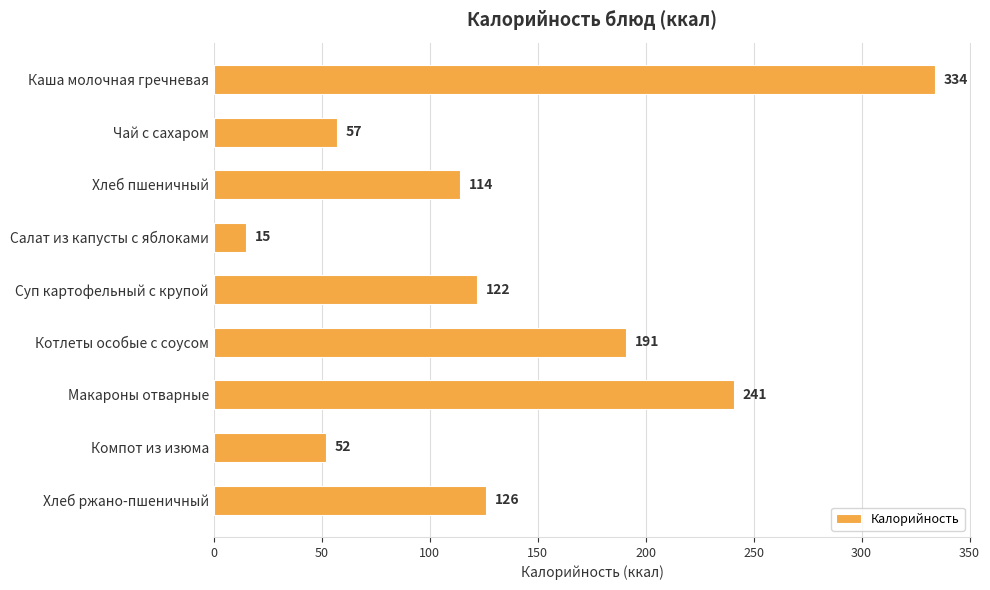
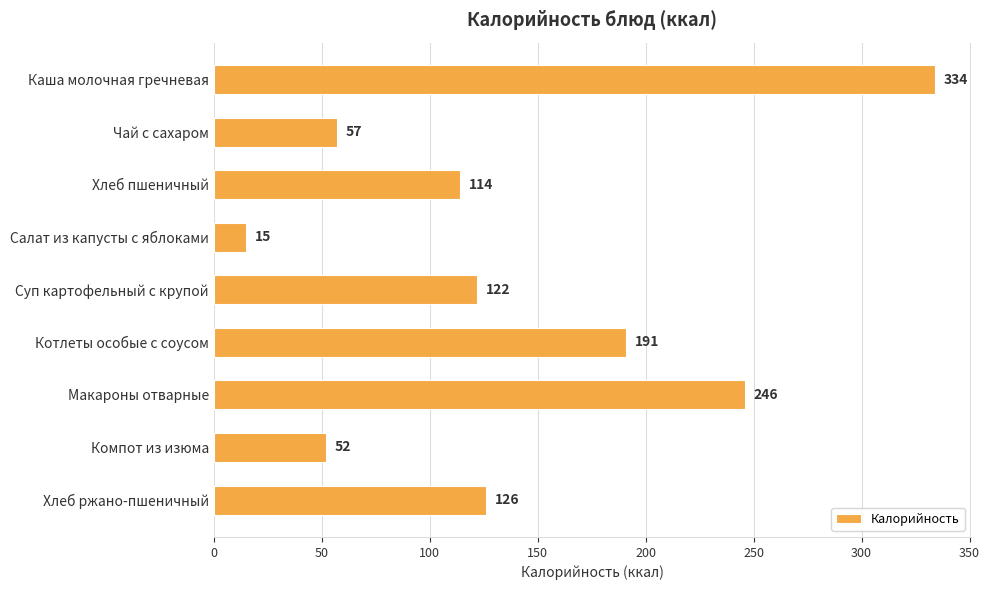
Макароны отварные: 241 -> 246
